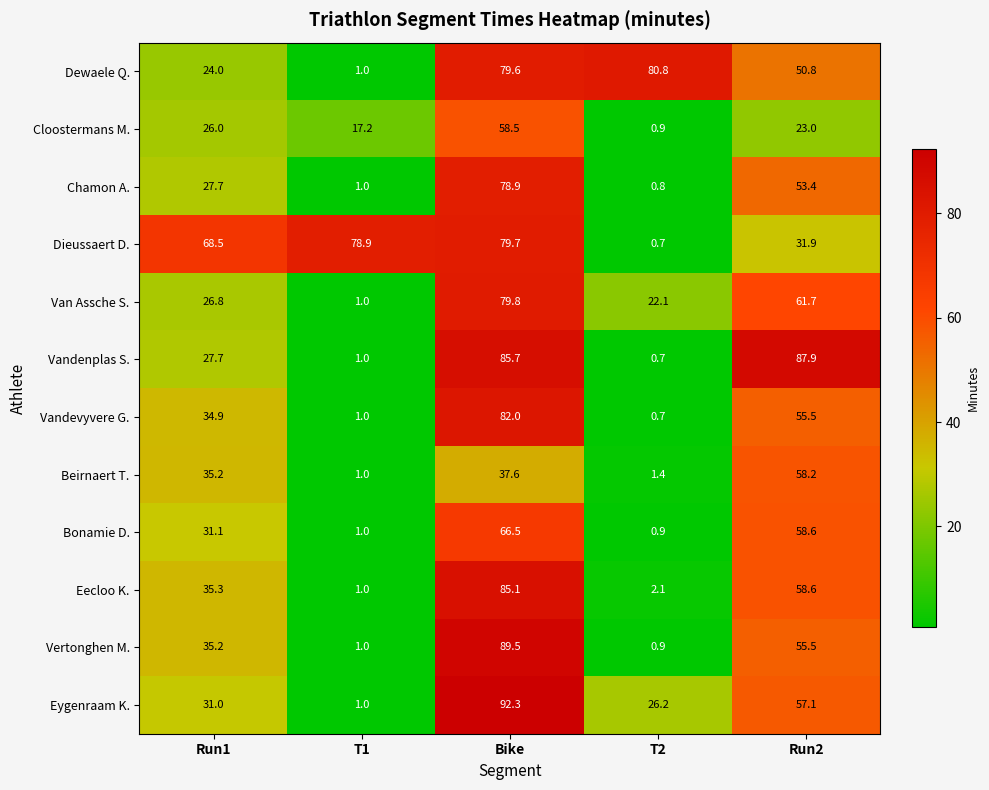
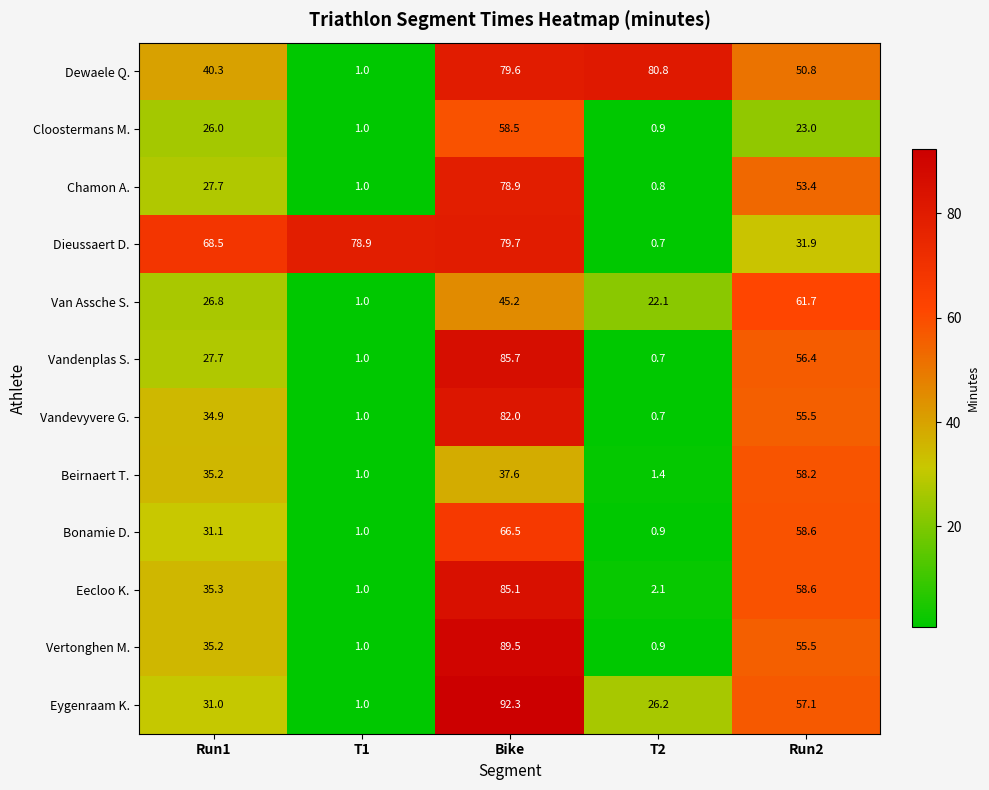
Dewaele Q., Run1: 24.0 -> 40.3
Cloostermans M., T1: 17.2 -> 1.0
Van Assche S., Bike: 79.8 -> 45.2
Vandenplas S., Run2: 87.9 -> 56.4
